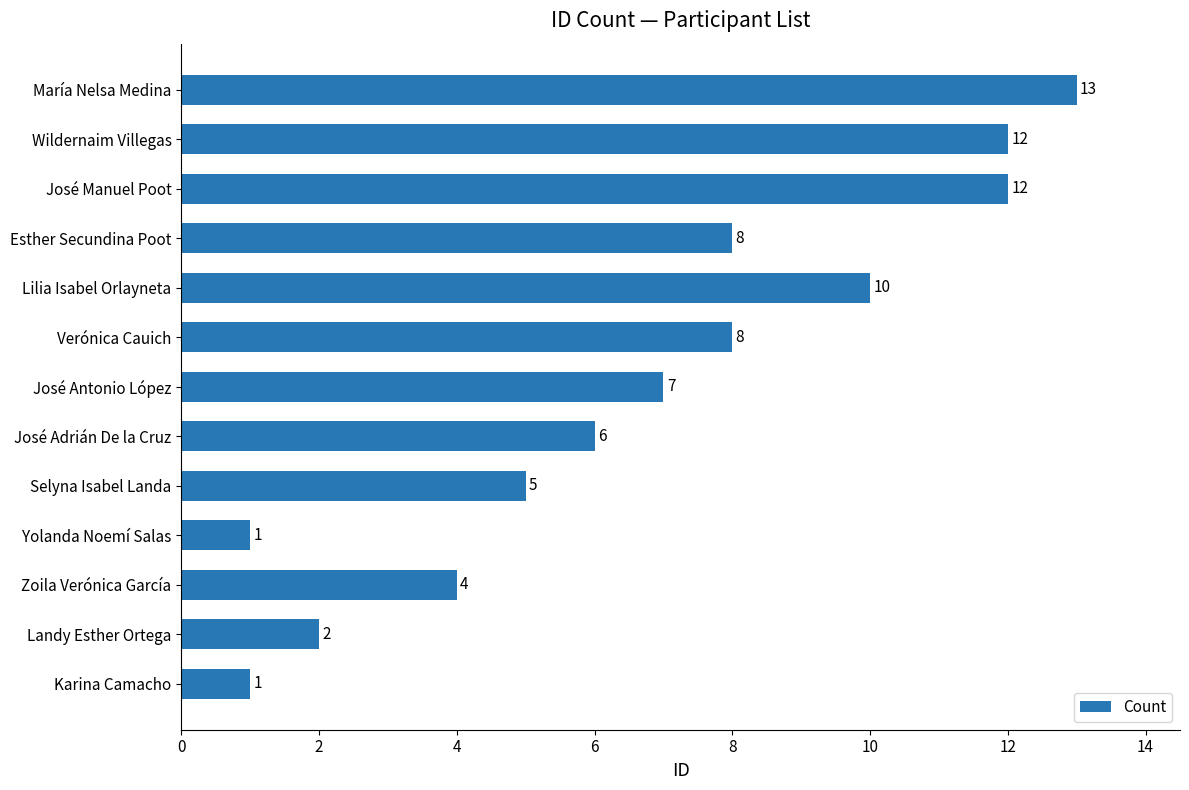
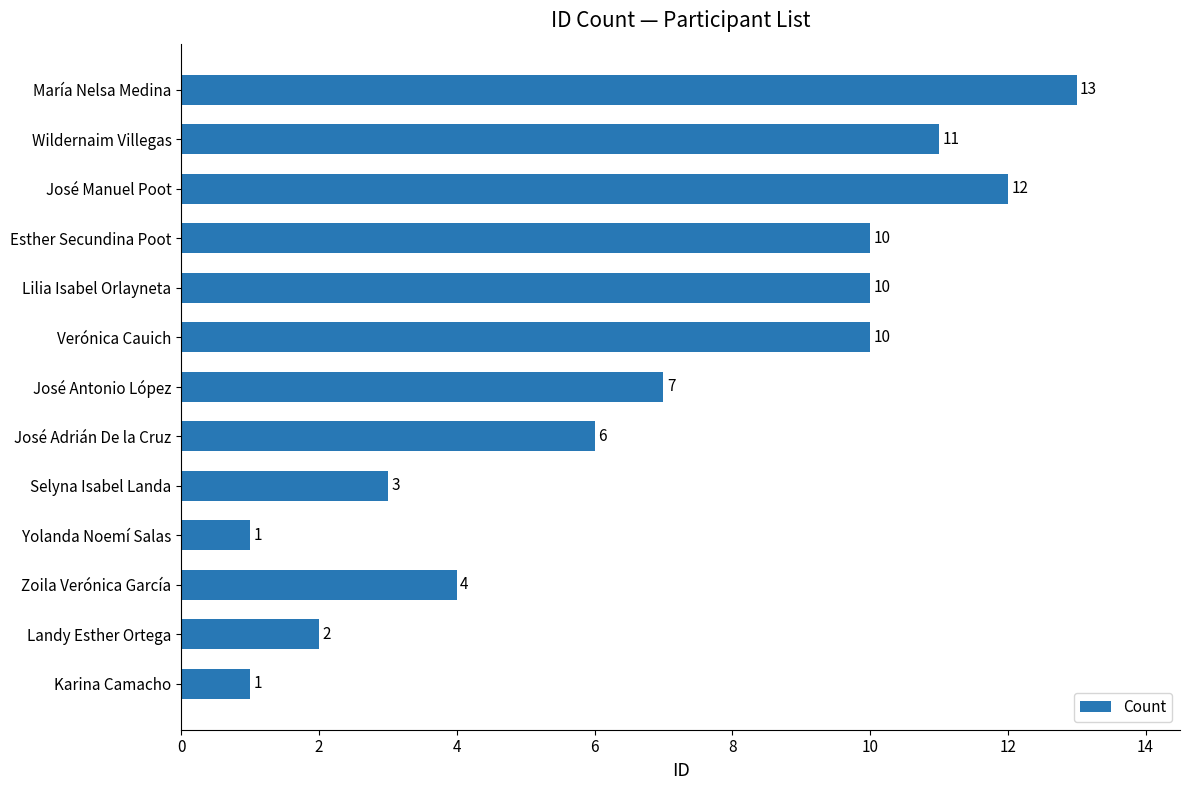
Wildernaim Villegas: 12 -> 11
Esther Secundina Poot: 8 -> 10
Verónica Cauich: 8 -> 10
Selyna Isabel Landa: 5 -> 3
